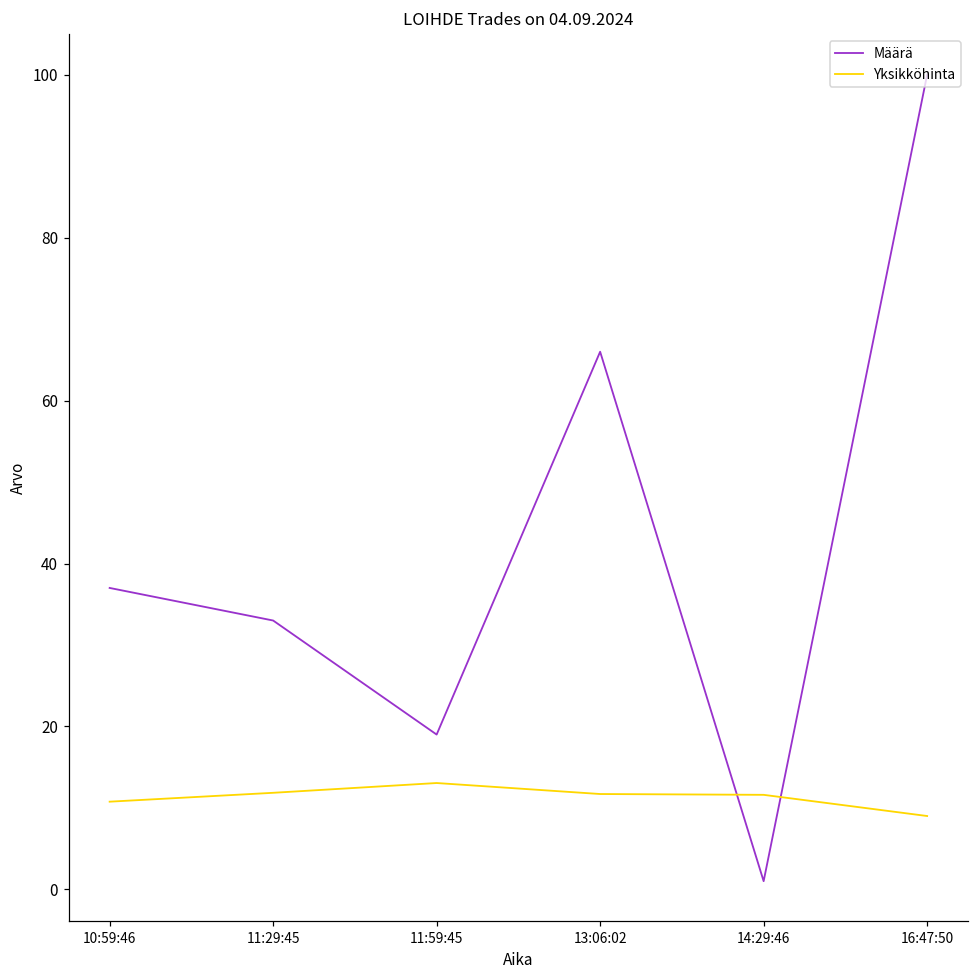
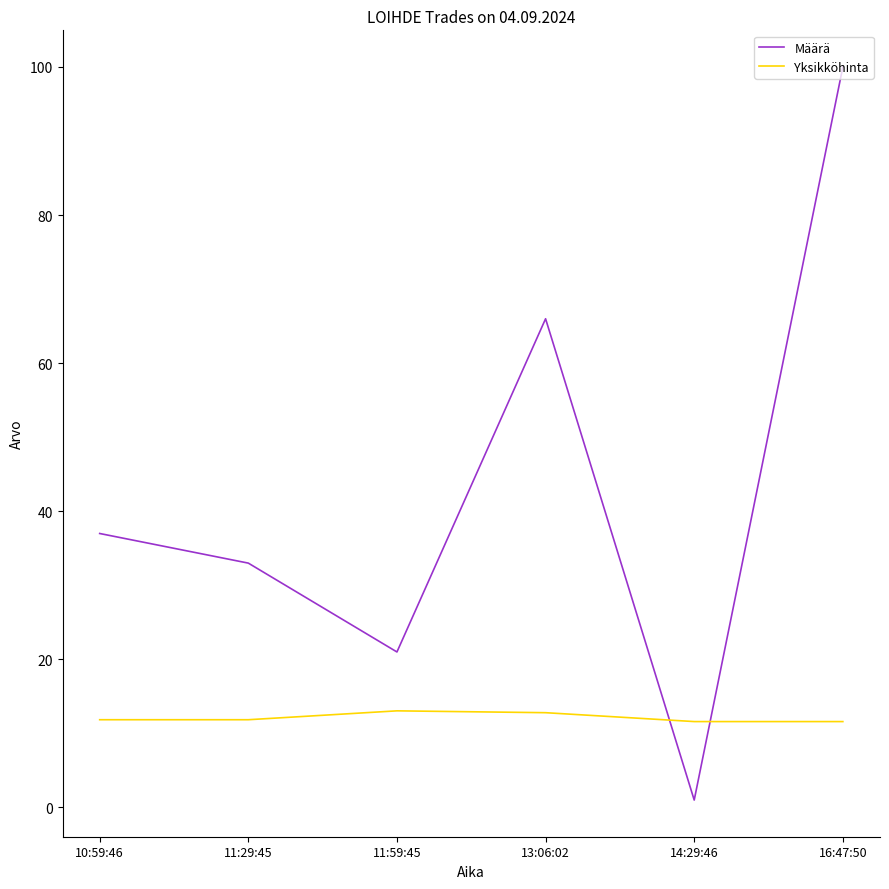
Yksikköhinta, 10:59:46: 11 -> 12
Määrä, 11:59:45: 19 -> 21
Yksikköhinta, 13:06:02: 12 -> 13
Yksikköhinta, 16:47:50: 9 -> 12
